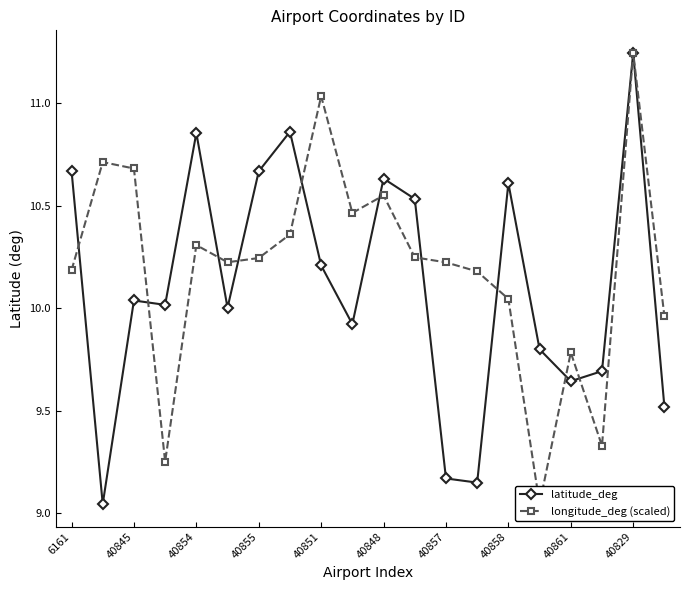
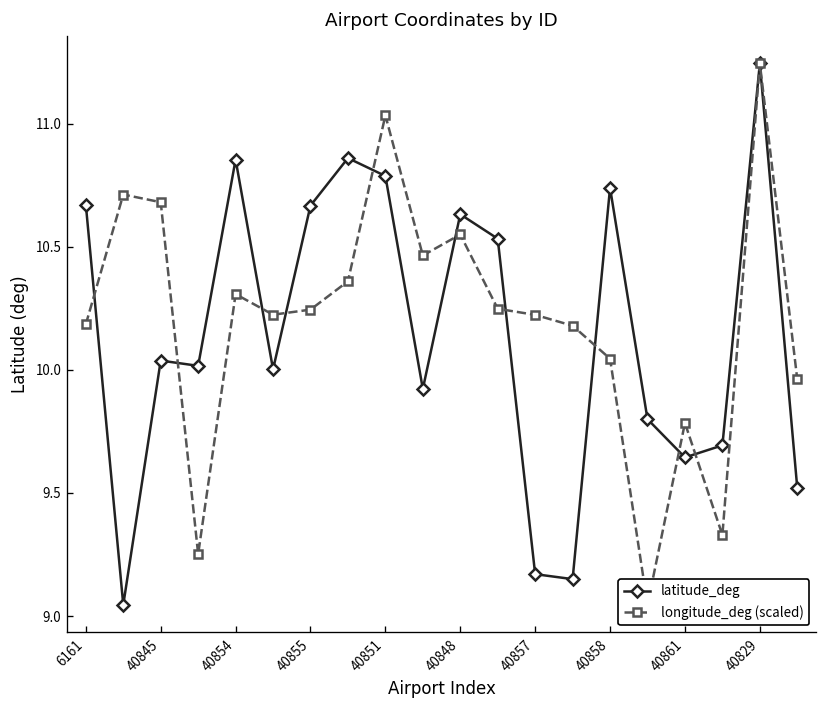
latitude_deg, 40851: 10.21 -> 10.79
latitude_deg, 40858: 10.61 -> 10.74
